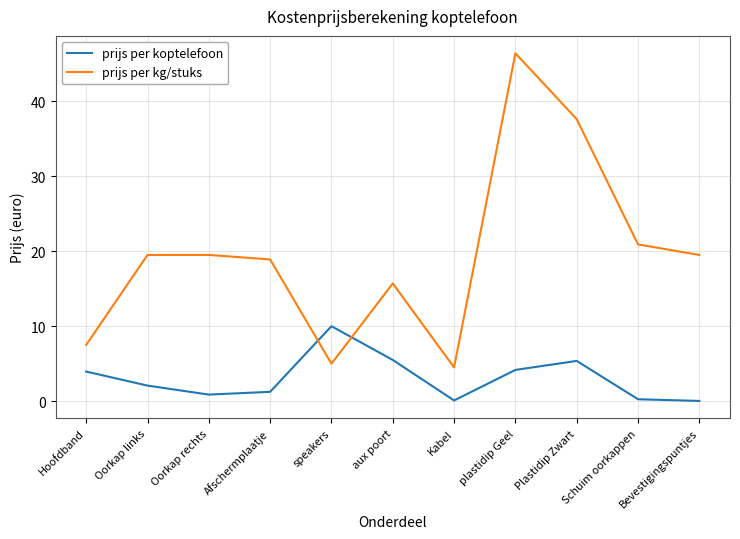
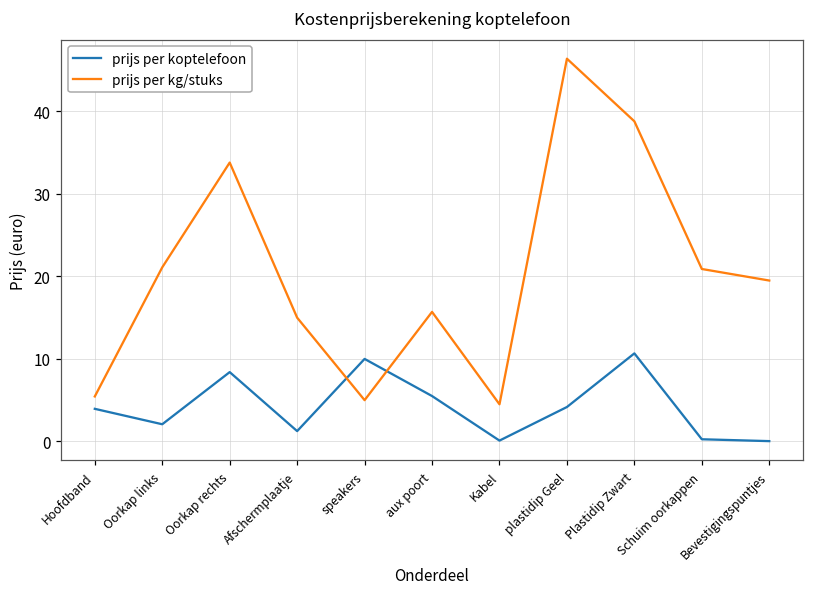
prijs per kg/stuks, Hoofdband: 8 -> 5
prijs per kg/stuks, Oorkap links: 20 -> 21
prijs per koptelefoon, Oorkap rechts: 1 -> 8
prijs per kg/stuks, Oorkap rechts: 20 -> 34
prijs per kg/stuks, Afschermplaatje: 19 -> 15
prijs per koptelefoon, Plastidip Zwart: 5 -> 11
prijs per kg/stuks, Plastidip Zwart: 38 -> 39
